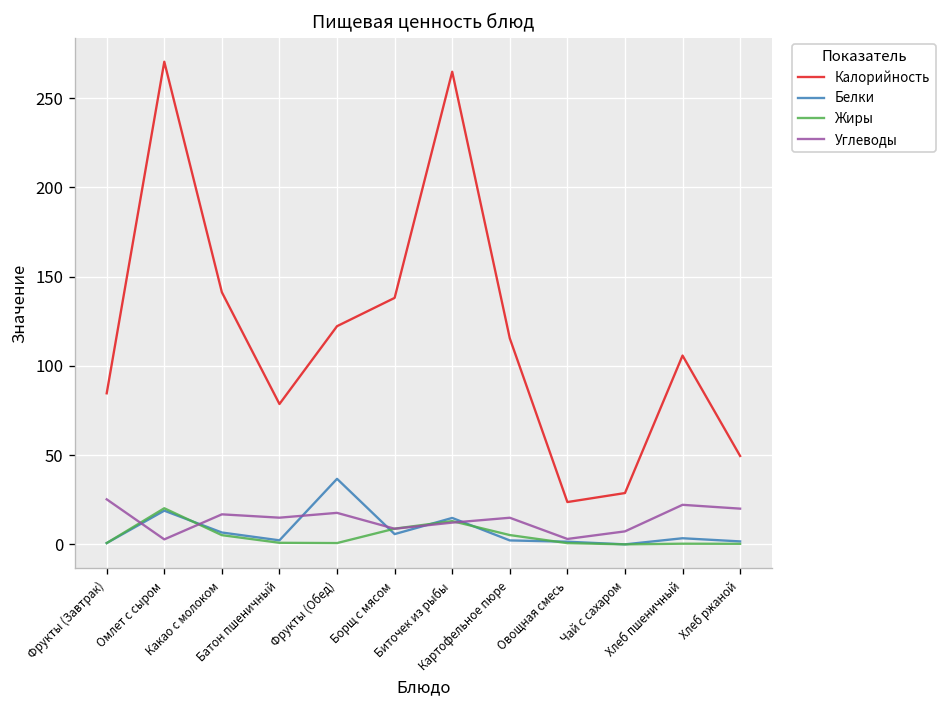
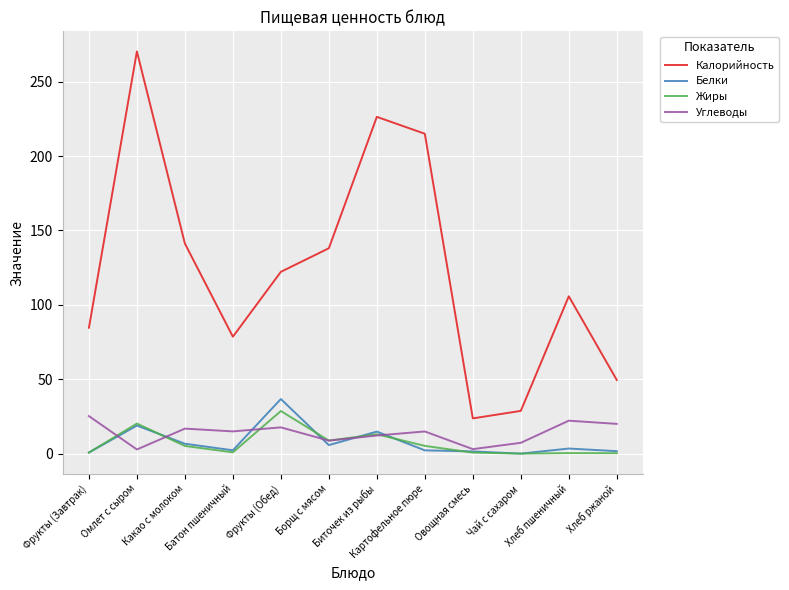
Жиры, Фрукты (Обед): 1 -> 29
Калорийность, Биточек из рыбы: 265 -> 226
Калорийность, Картофельное пюре: 115 -> 215
